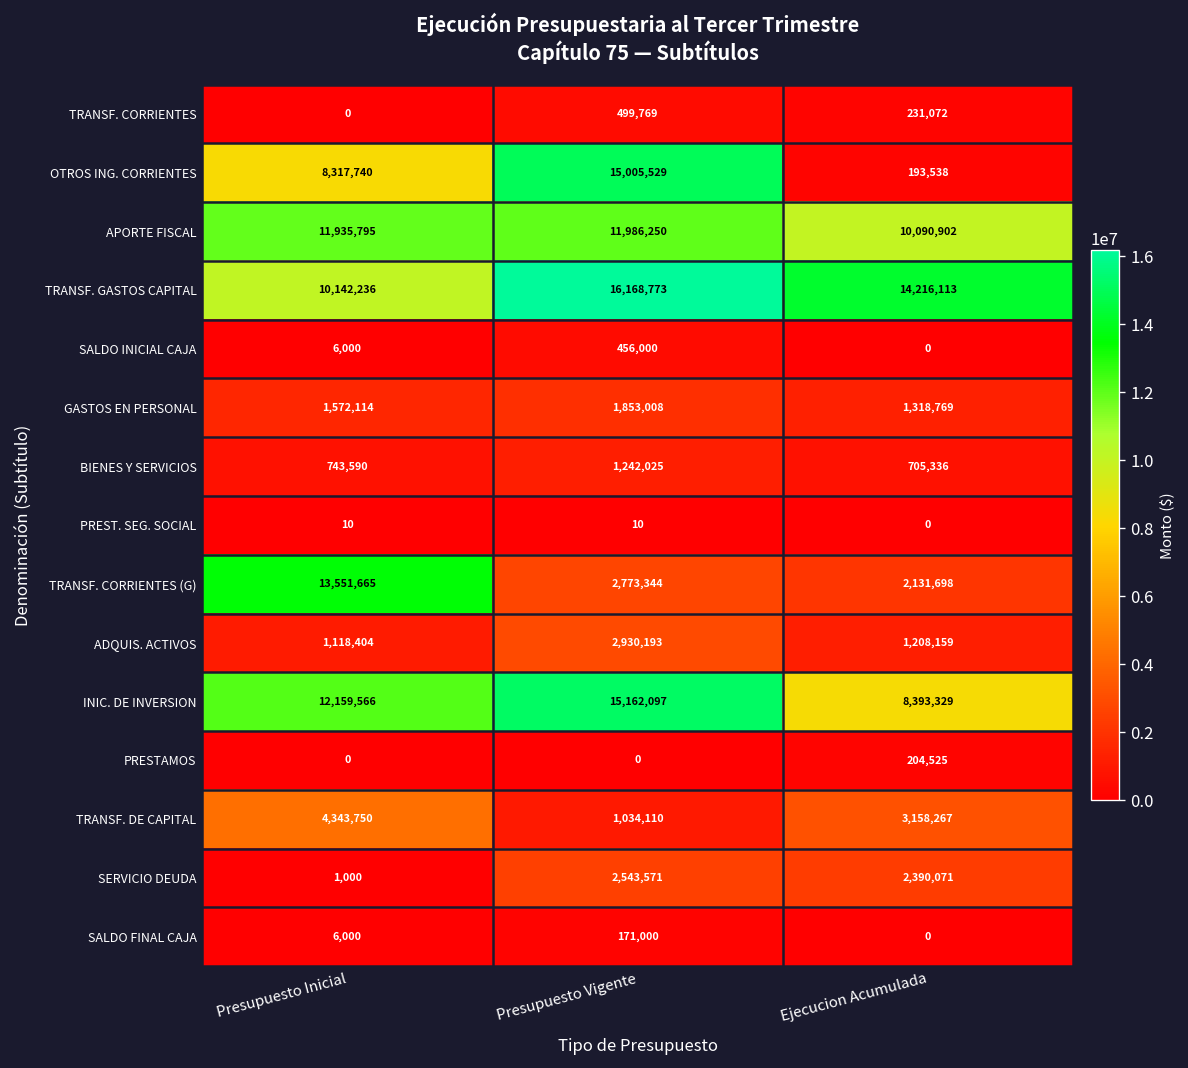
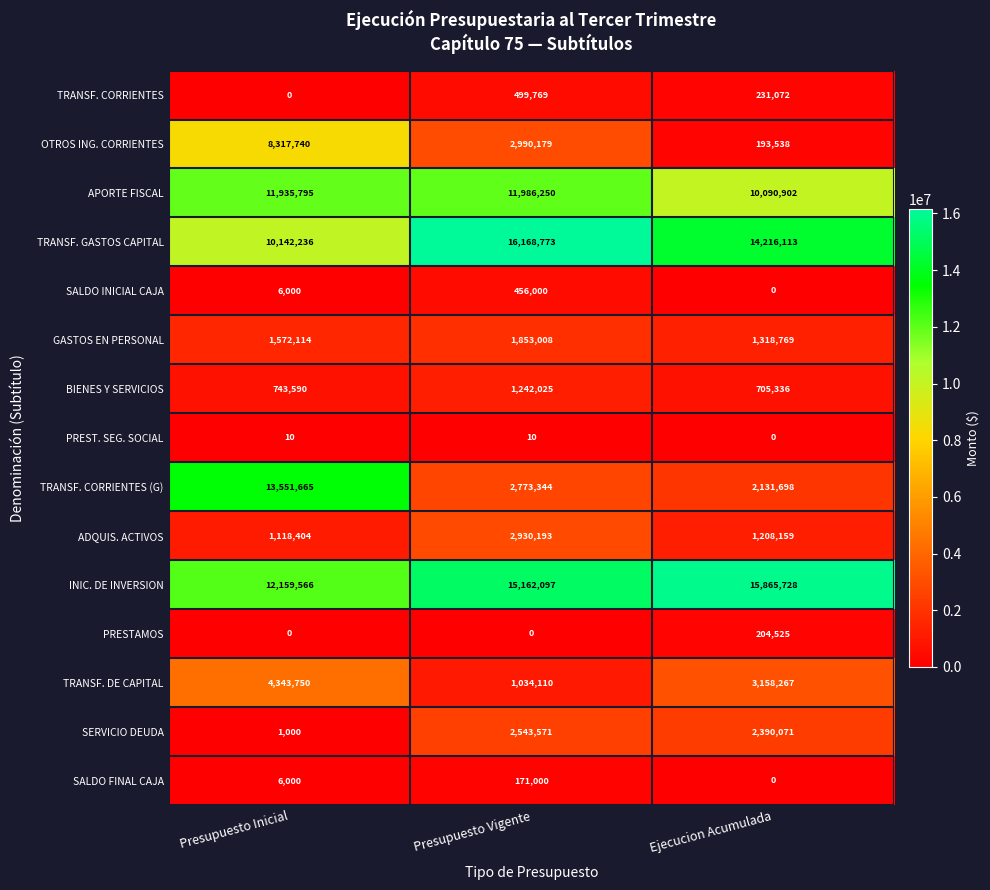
OTROS ING. CORRIENTES, Presupuesto Vigente: 15,005,529 -> 2,990,179
INIC. DE INVERSION, Ejecucion Acumulada: 8,393,329 -> 15,865,728
